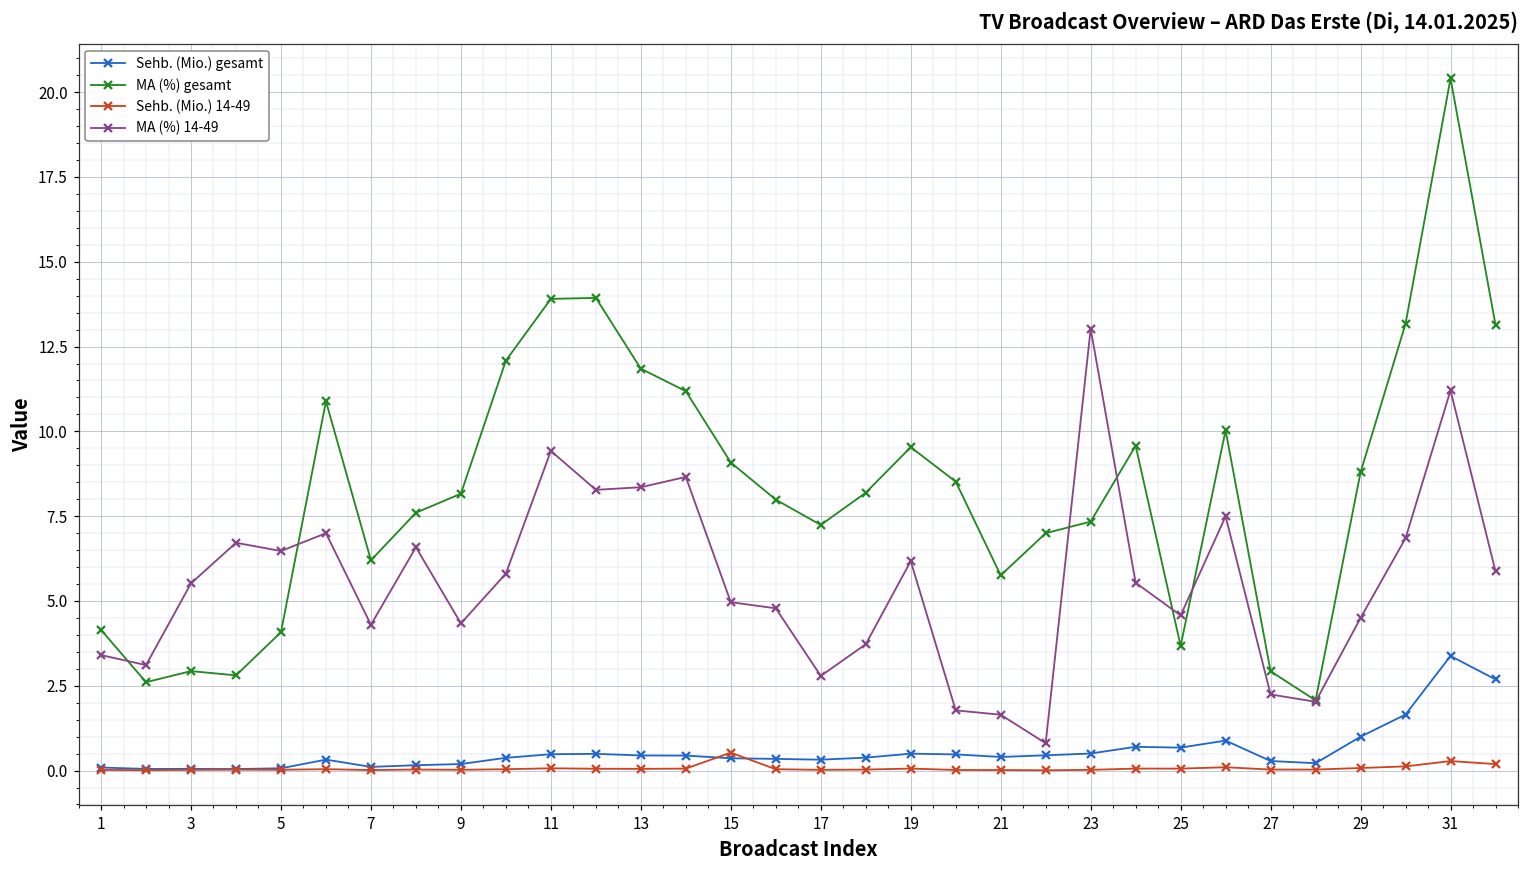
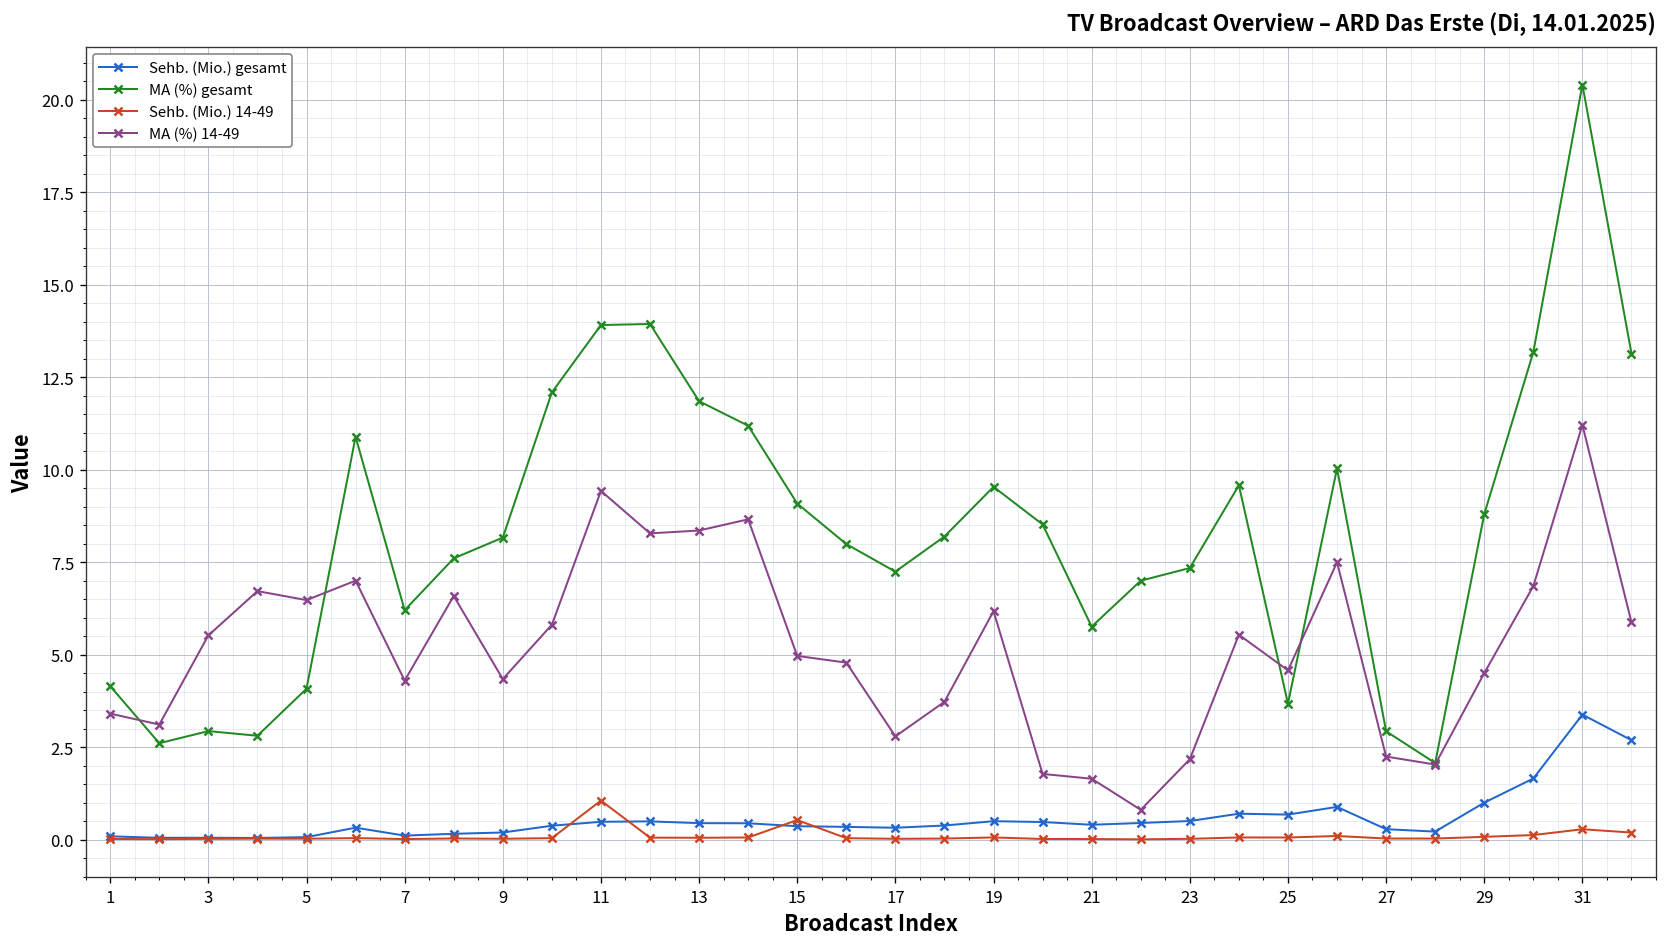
Sehb. (Mio.) 14-49, 11: 0.1 -> 1.1
MA (%) 14-49, 23: 13.0 -> 2.2
